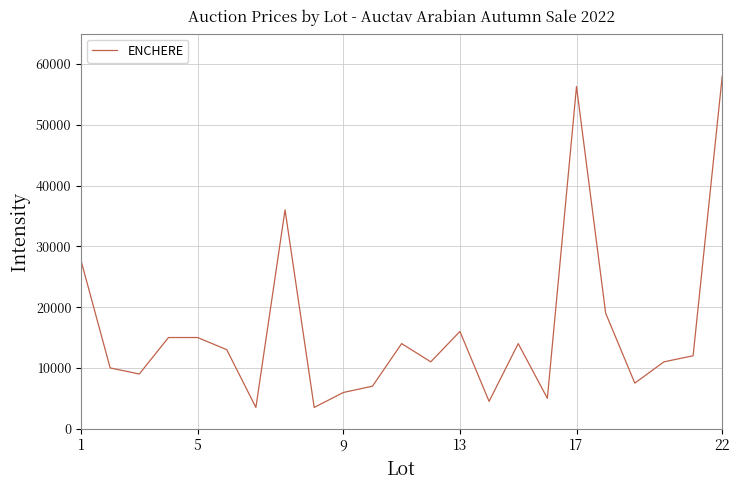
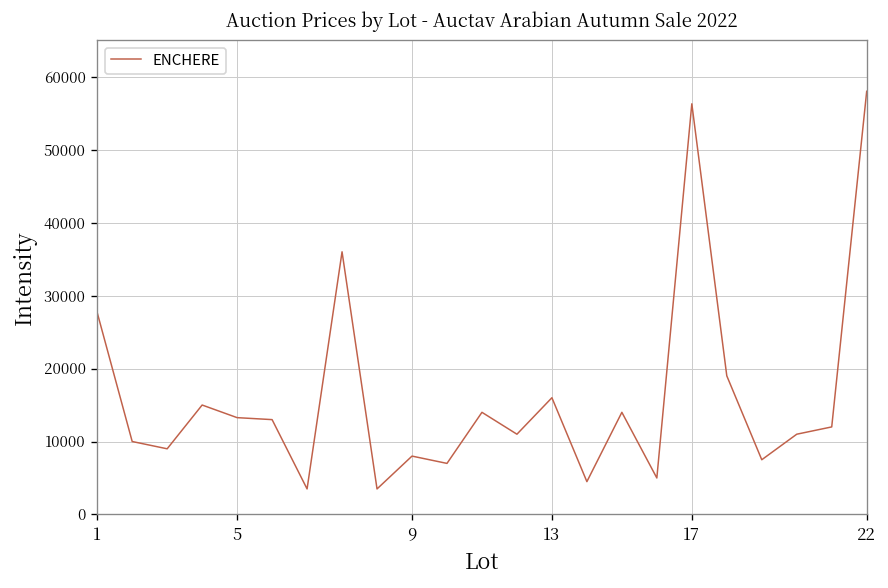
5: 15000 -> 13000
9: 6000 -> 8000
